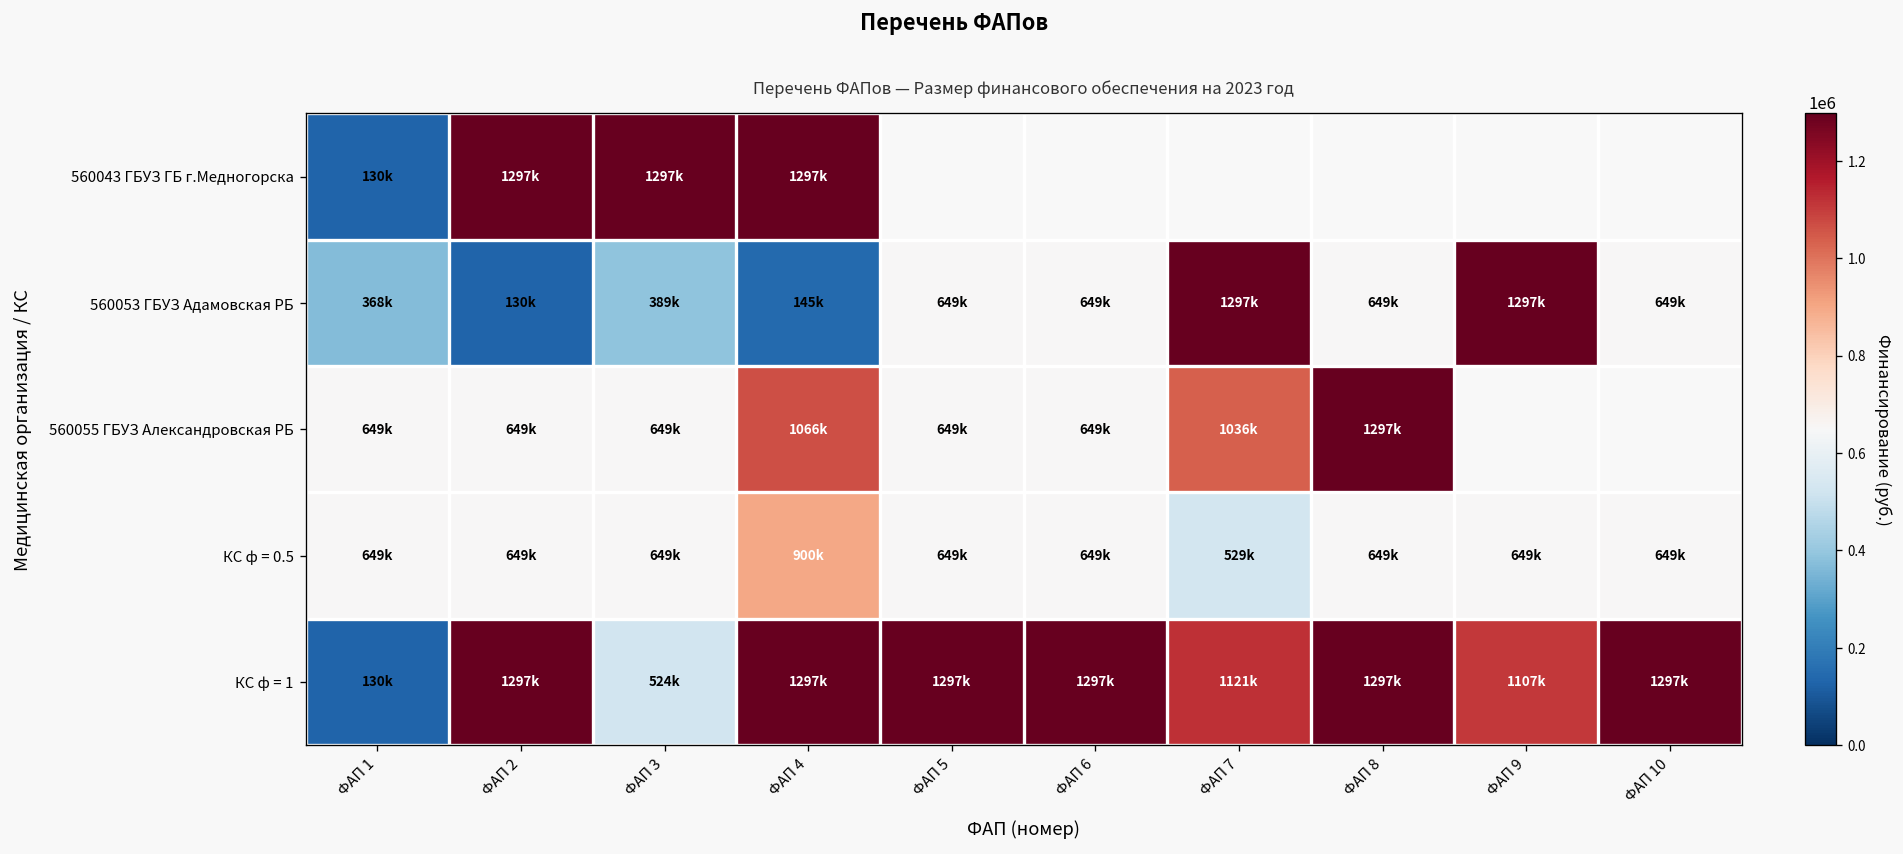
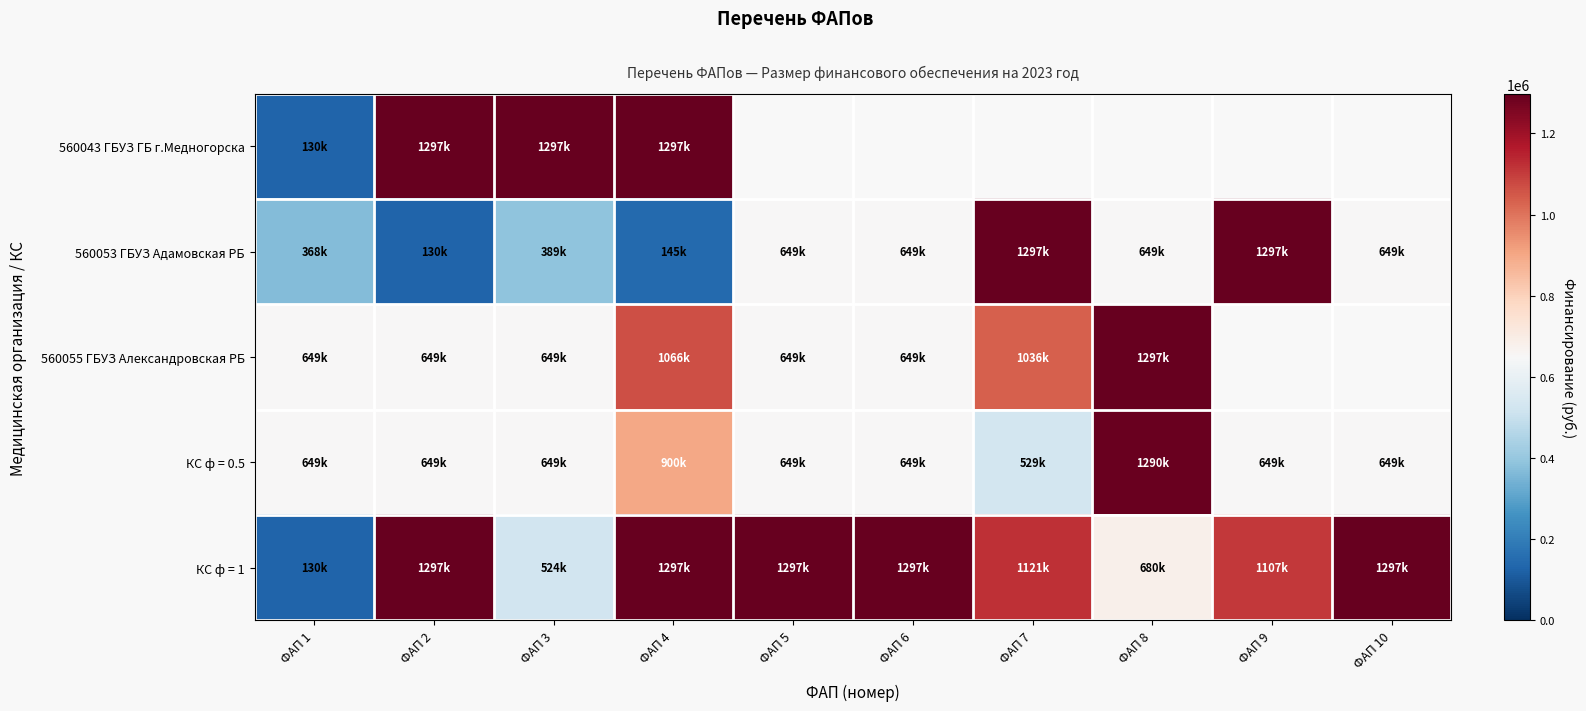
КС ф = 0.5, ФАП 8: 649k -> 1290k
КС ф = 1, ФАП 8: 1297k -> 680k
